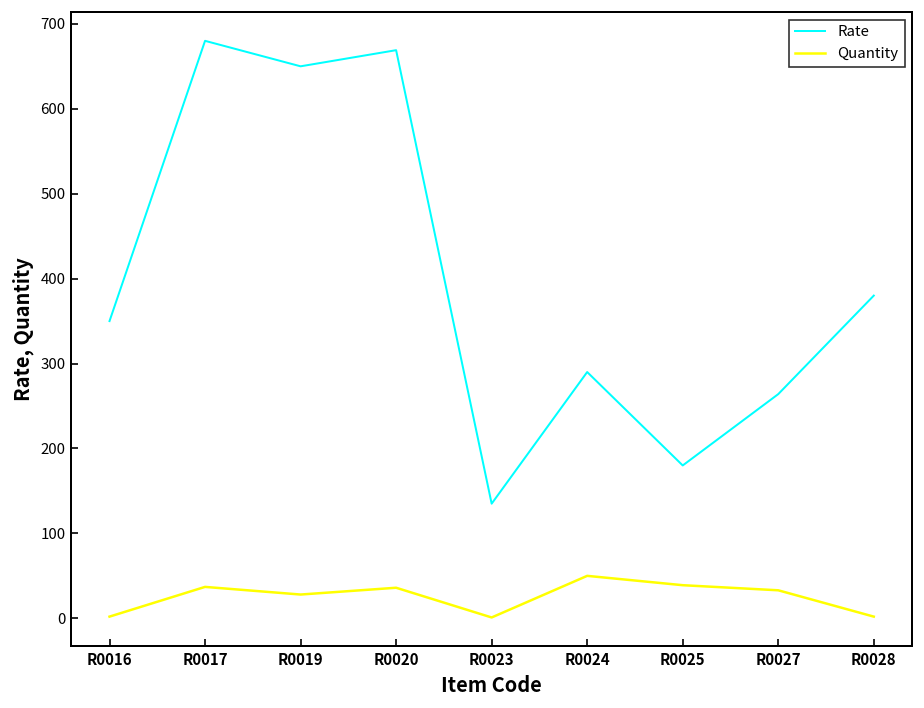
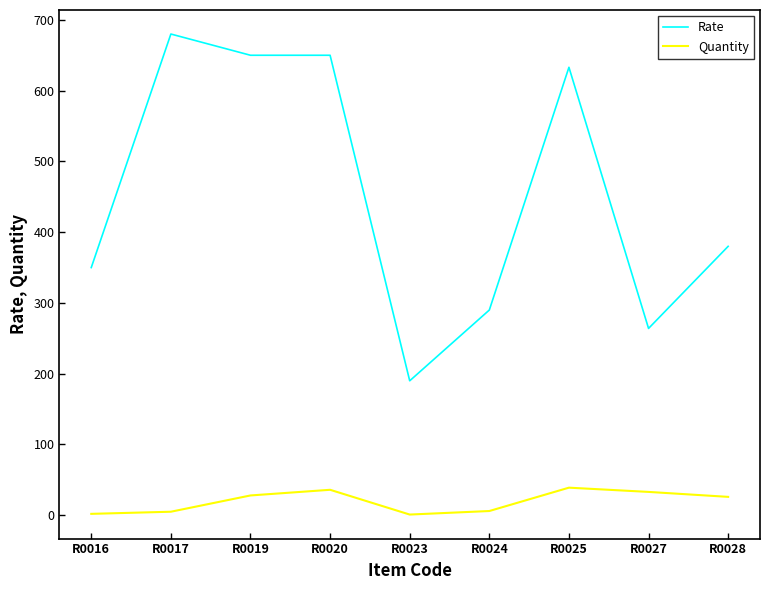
Quantity, R0017: 40 -> 10
Rate, R0020: 670 -> 650
Rate, R0023: 140 -> 190
Quantity, R0024: 50 -> 10
Rate, R0025: 180 -> 630
Quantity, R0028: 0 -> 30
